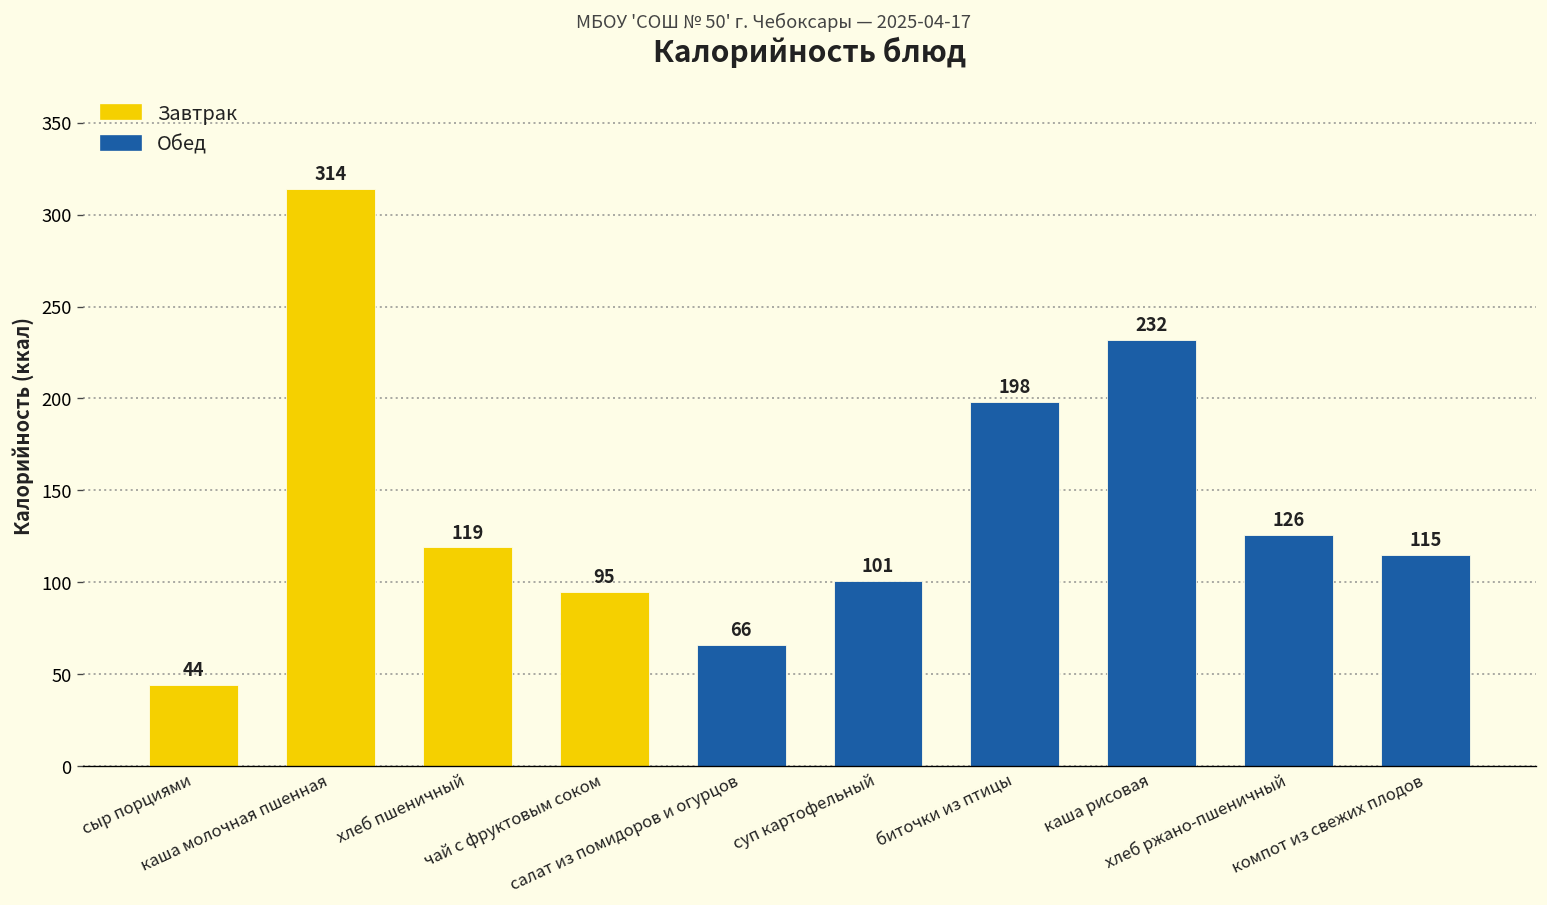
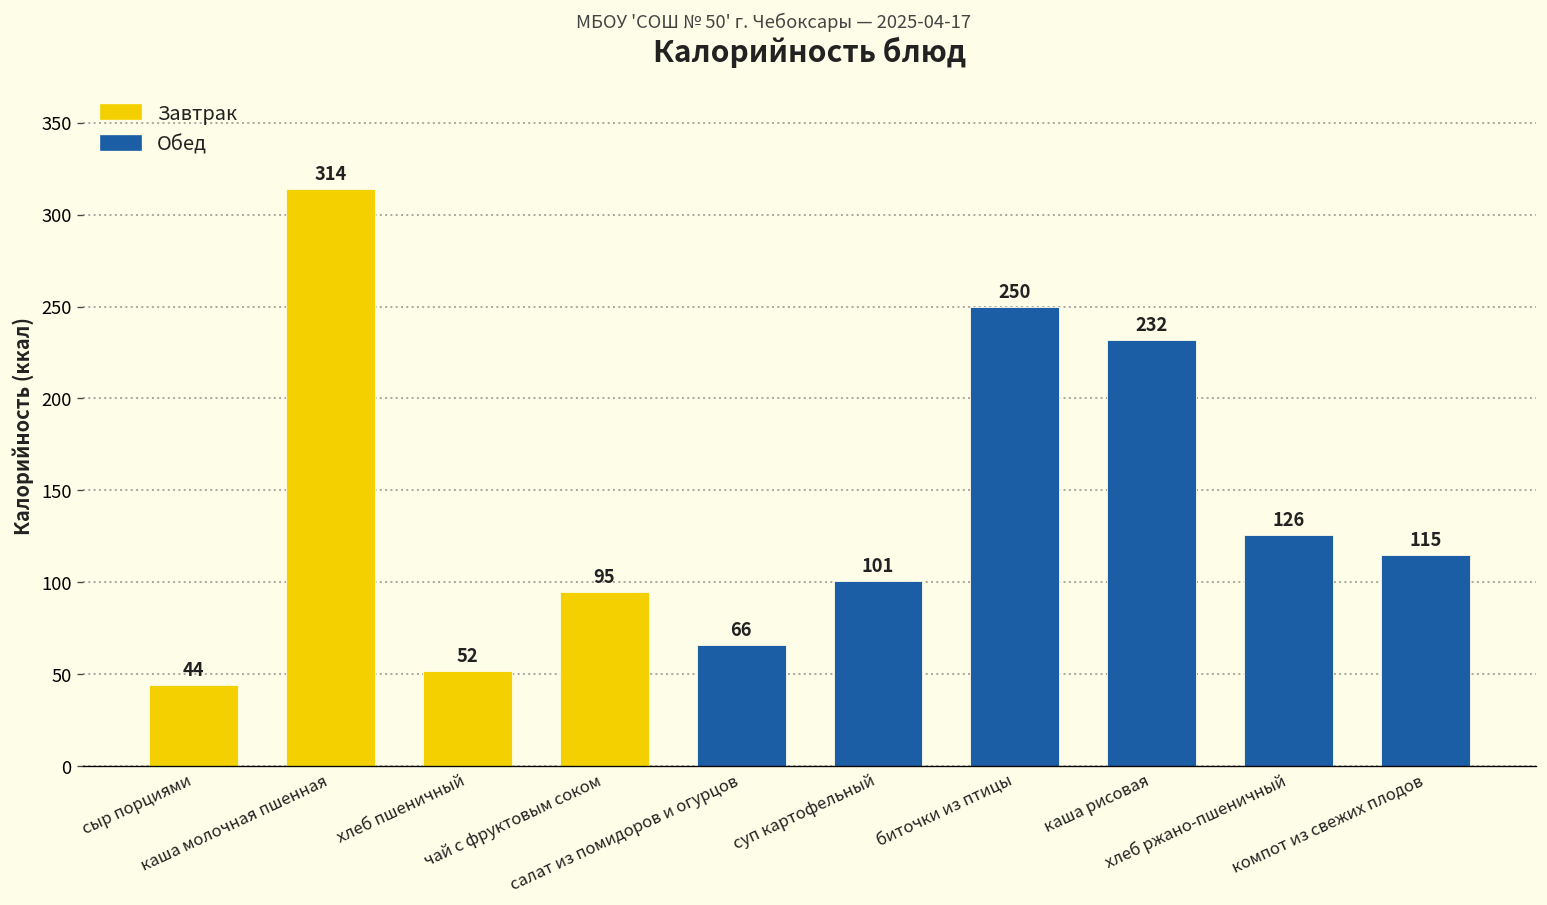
хлеб пшеничный: 119 -> 52
биточки из птицы: 198 -> 250
